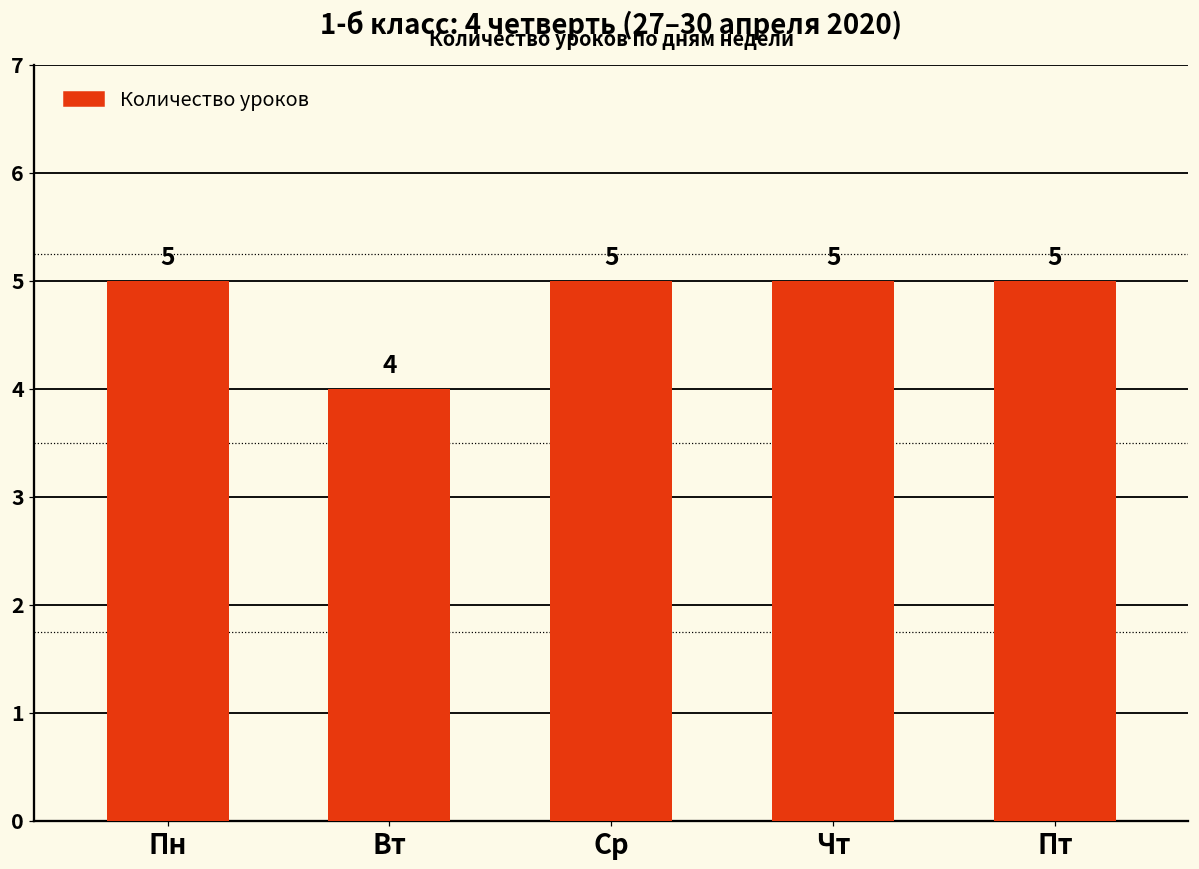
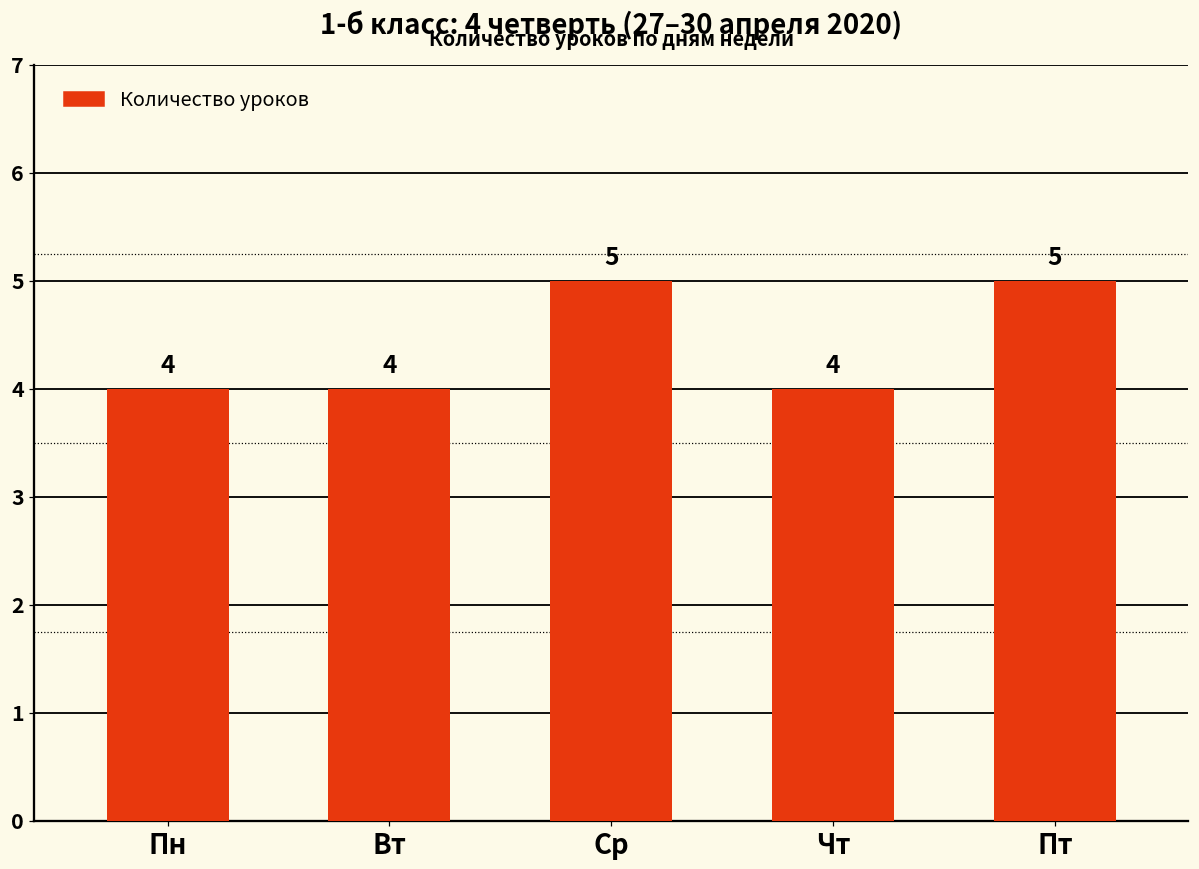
Пн: 5 -> 4
Чт: 5 -> 4
